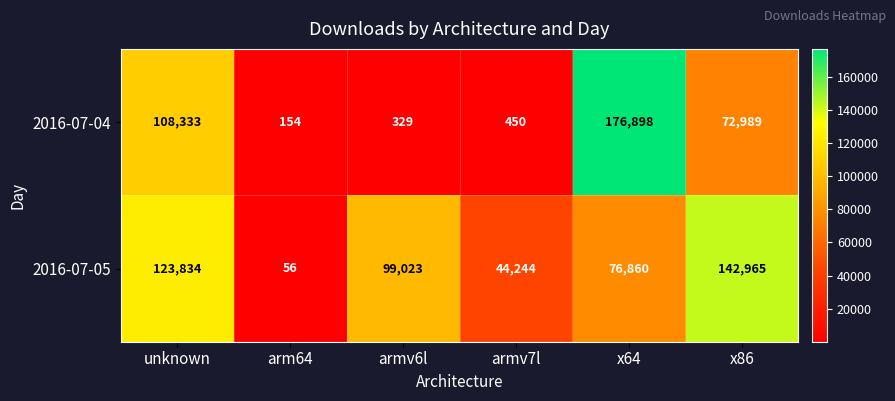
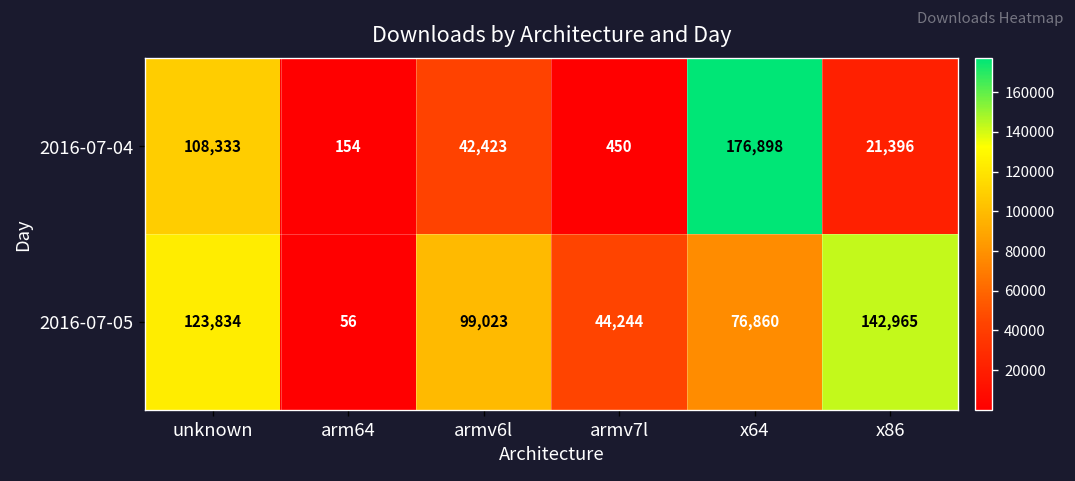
2016-07-04, armv6l: 329 -> 42,423
2016-07-04, x86: 72,989 -> 21,396
